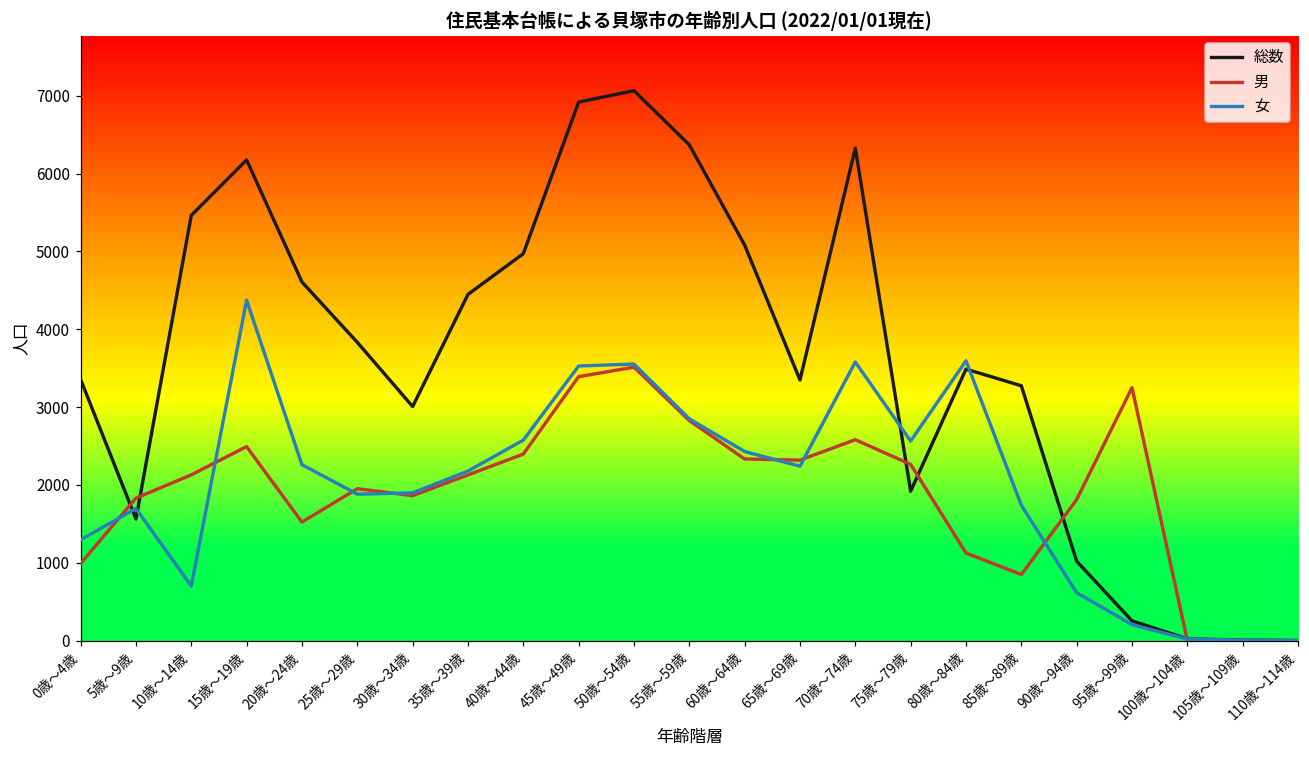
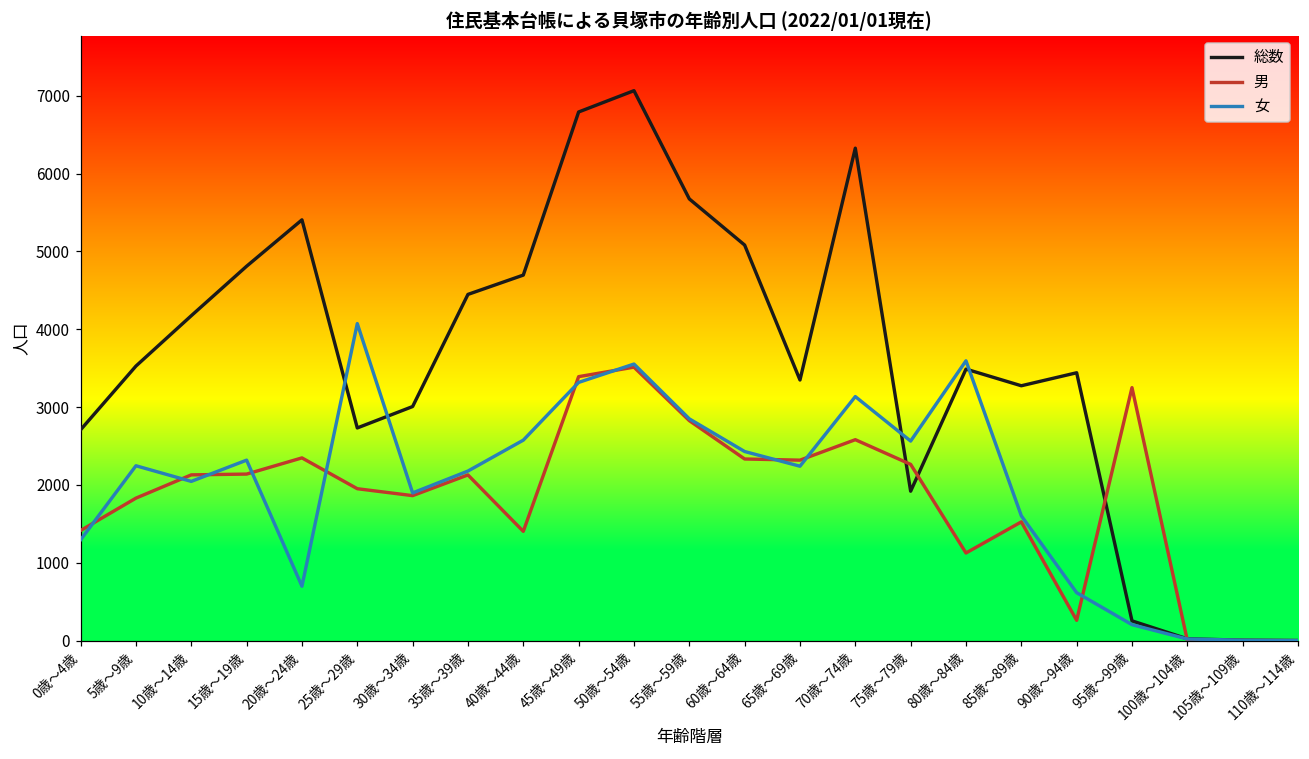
総数, 0歳～4歳: 3400 -> 2700
男, 0歳～4歳: 1000 -> 1400
総数, 5歳～9歳: 1600 -> 3500
女, 5歳～9歳: 1700 -> 2200
総数, 10歳～14歳: 5500 -> 4200
女, 10歳～14歳: 700 -> 2000
総数, 15歳～19歳: 6200 -> 4800
男, 15歳～19歳: 2500 -> 2100
女, 15歳～19歳: 4400 -> 2300
総数, 20歳～24歳: 4600 -> 5400
男, 20歳～24歳: 1500 -> 2300
女, 20歳～24歳: 2300 -> 700
総数, 25歳～29歳: 3800 -> 2700
女, 25歳～29歳: 1900 -> 4100
総数, 40歳～44歳: 5000 -> 4700
男, 40歳～44歳: 2400 -> 1400
総数, 45歳～49歳: 6900 -> 6800
女, 45歳～49歳: 3500 -> 3300
総数, 55歳～59歳: 6400 -> 5700
女, 70歳～74歳: 3600 -> 3100
男, 85歳～89歳: 800 -> 1500
女, 85歳～89歳: 1700 -> 1600
総数, 90歳～94歳: 1000 -> 3400
男, 90歳～94歳: 1800 -> 300
